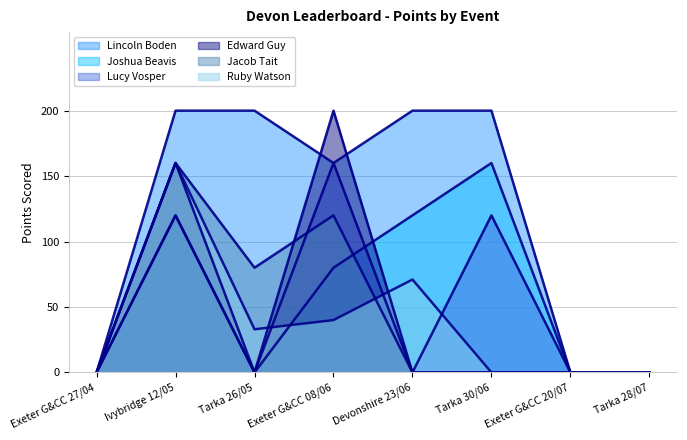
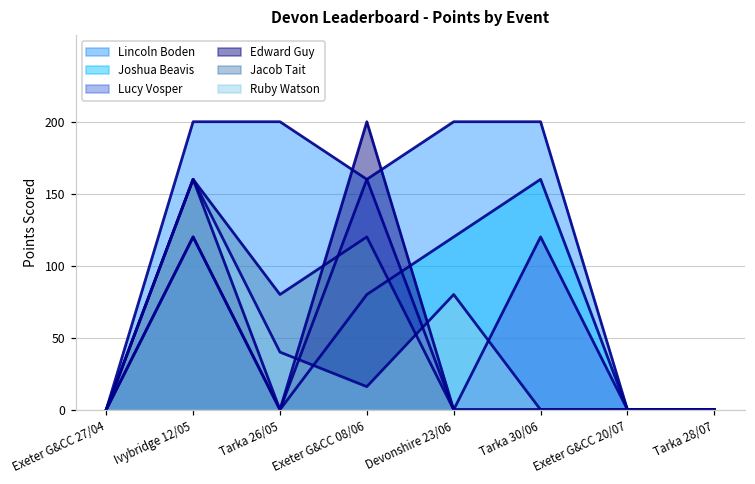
Ruby Watson, Tarka 26/05: 33 -> 40
Ruby Watson, Exeter G&CC 08/06: 40 -> 16
Ruby Watson, Devonshire 23/06: 71 -> 80
